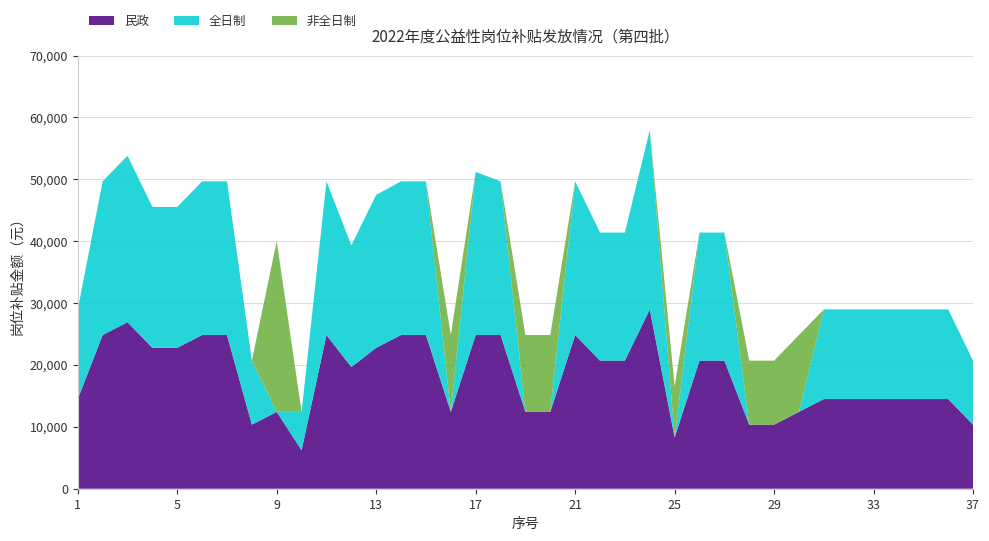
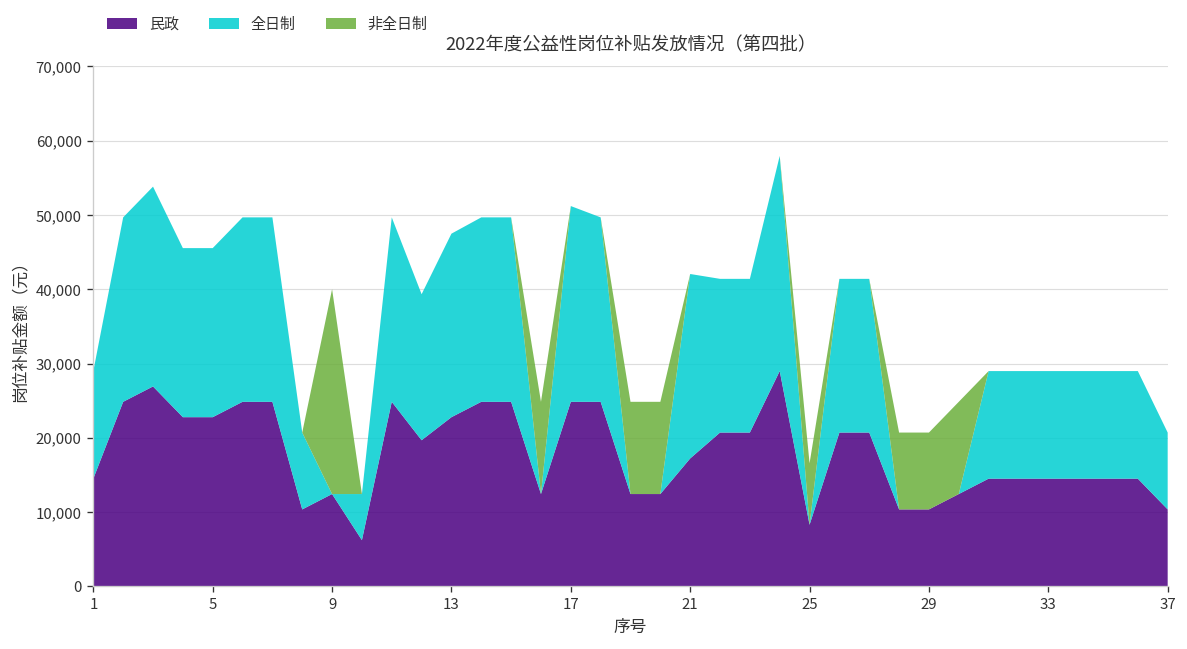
民政, 21: 25,000 -> 17,000
